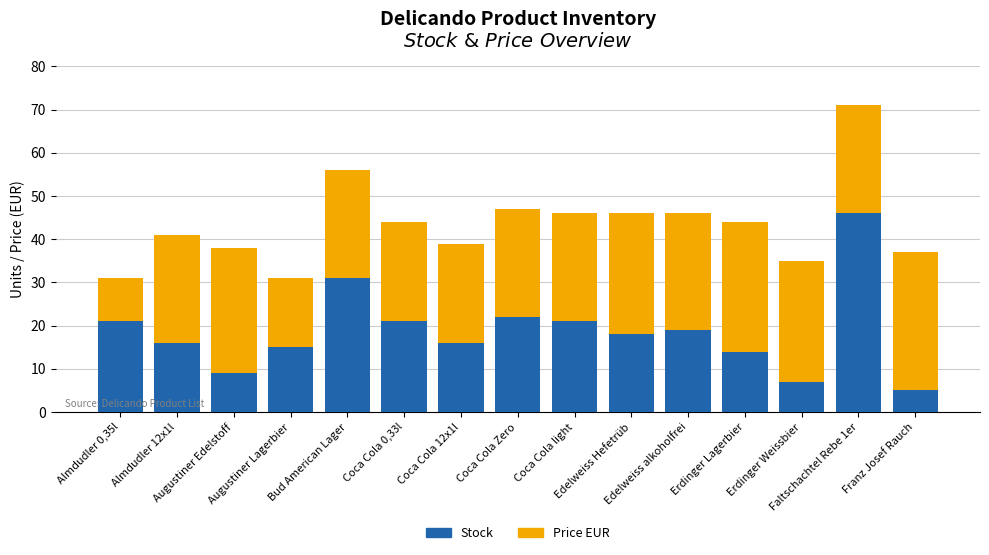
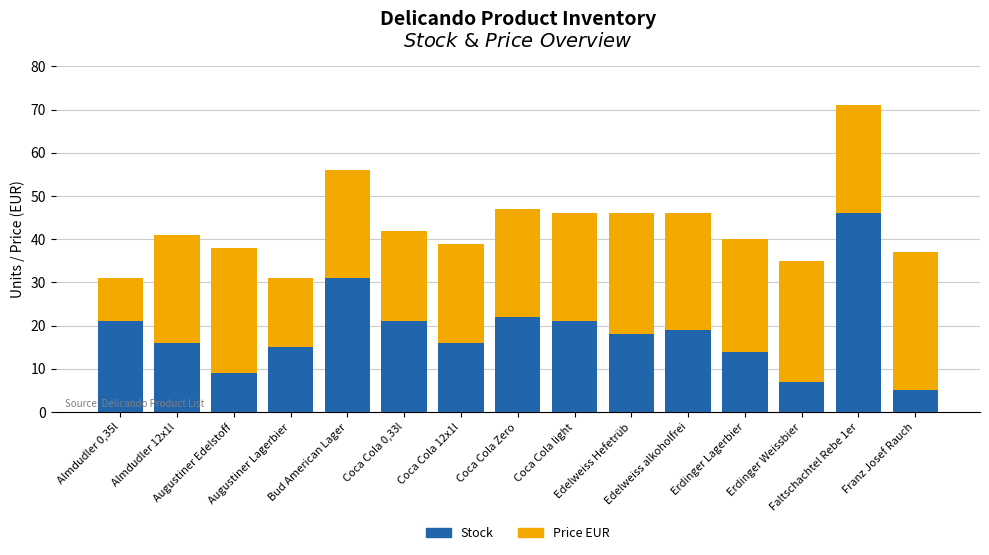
Price EUR, Coca Cola 0,33l: 23 -> 21
Price EUR, Erdinger Lagerbier: 30 -> 26
